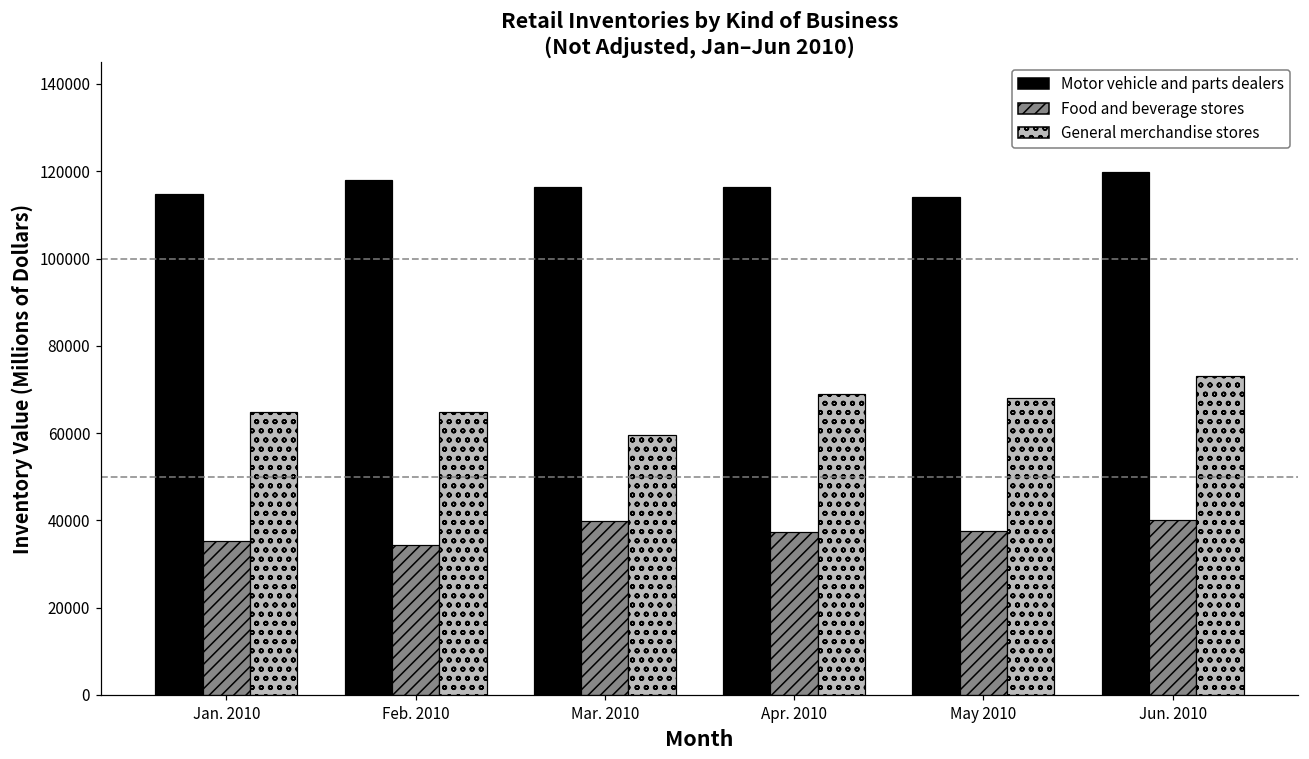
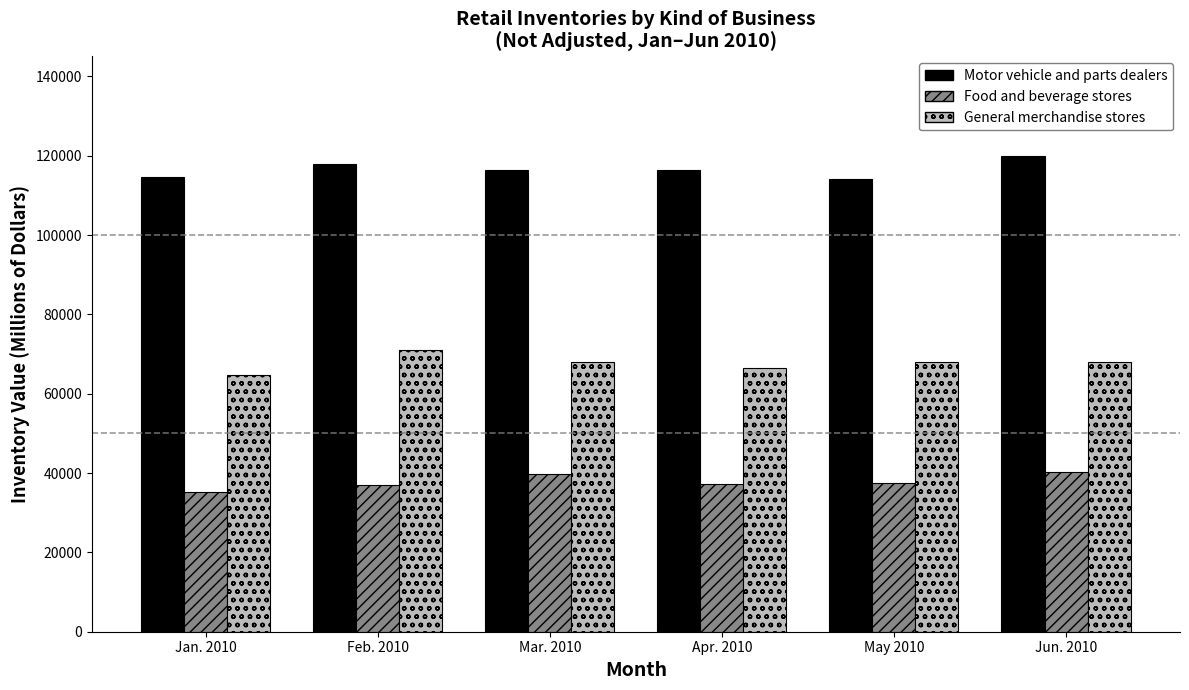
Food and beverage stores, Feb. 2010: 34000 -> 37000
General merchandise stores, Feb. 2010: 65000 -> 71000
General merchandise stores, Mar. 2010: 60000 -> 68000
General merchandise stores, Apr. 2010: 69000 -> 67000
General merchandise stores, Jun. 2010: 73000 -> 68000
